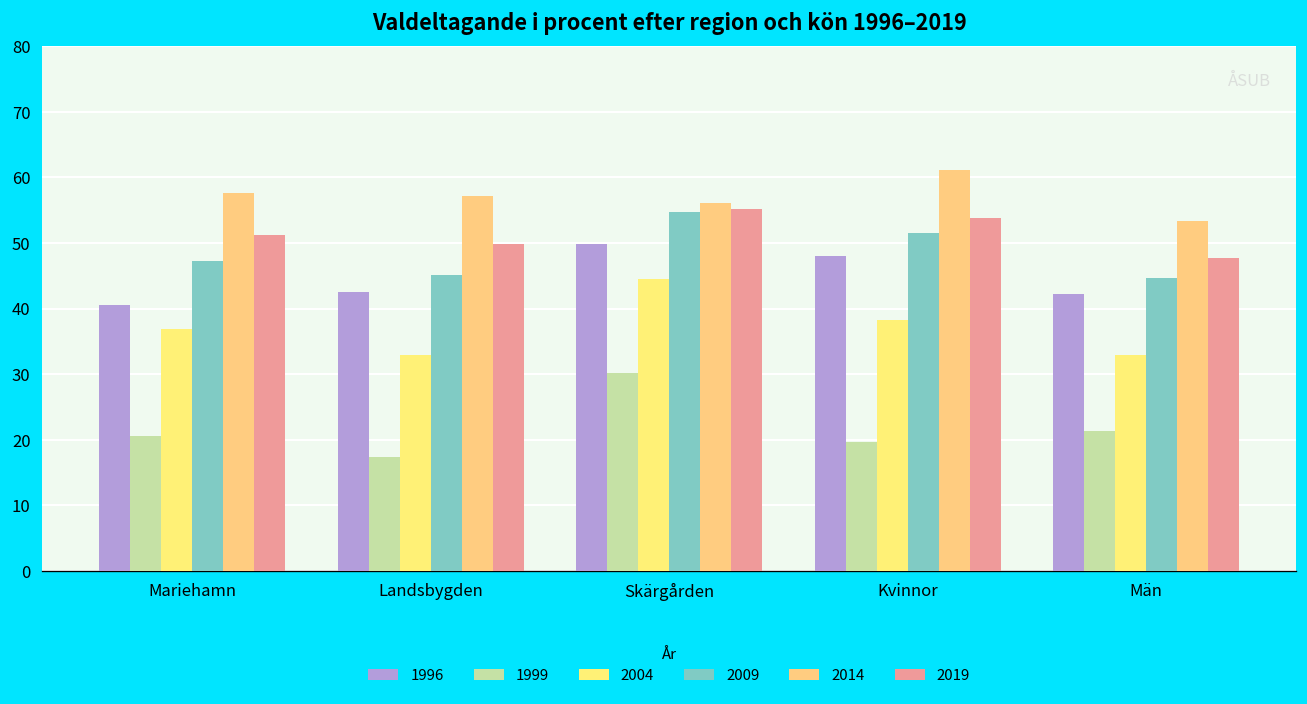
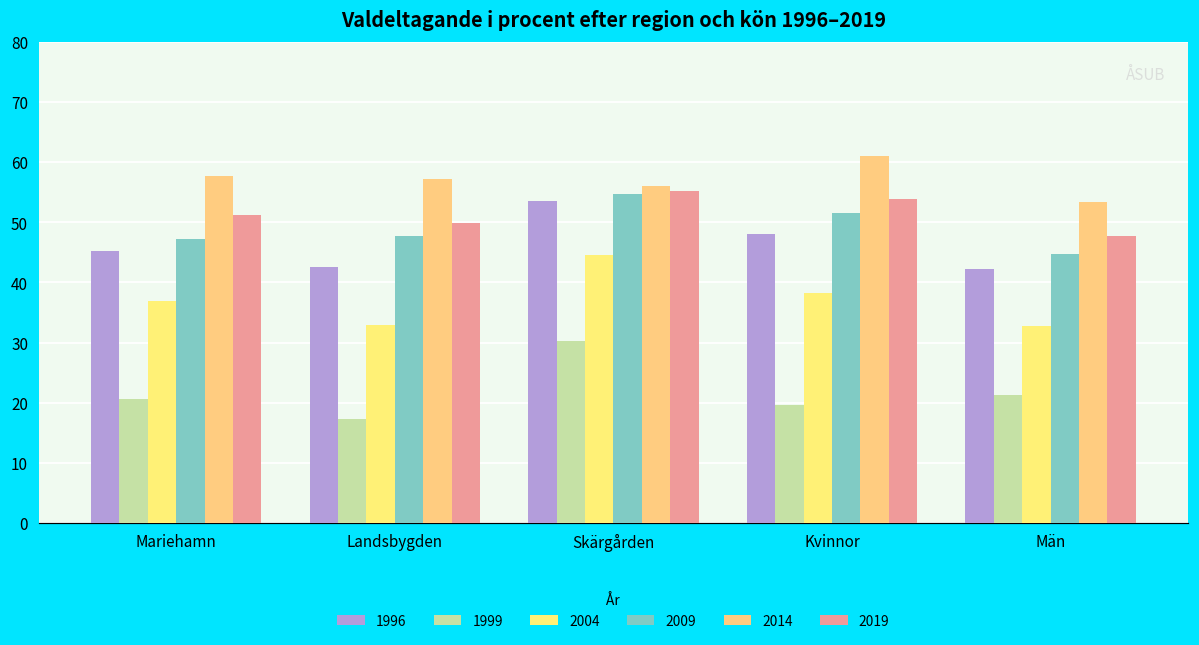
1996, Mariehamn: 41 -> 45
2009, Landsbygden: 45 -> 48
1996, Skärgården: 50 -> 54
